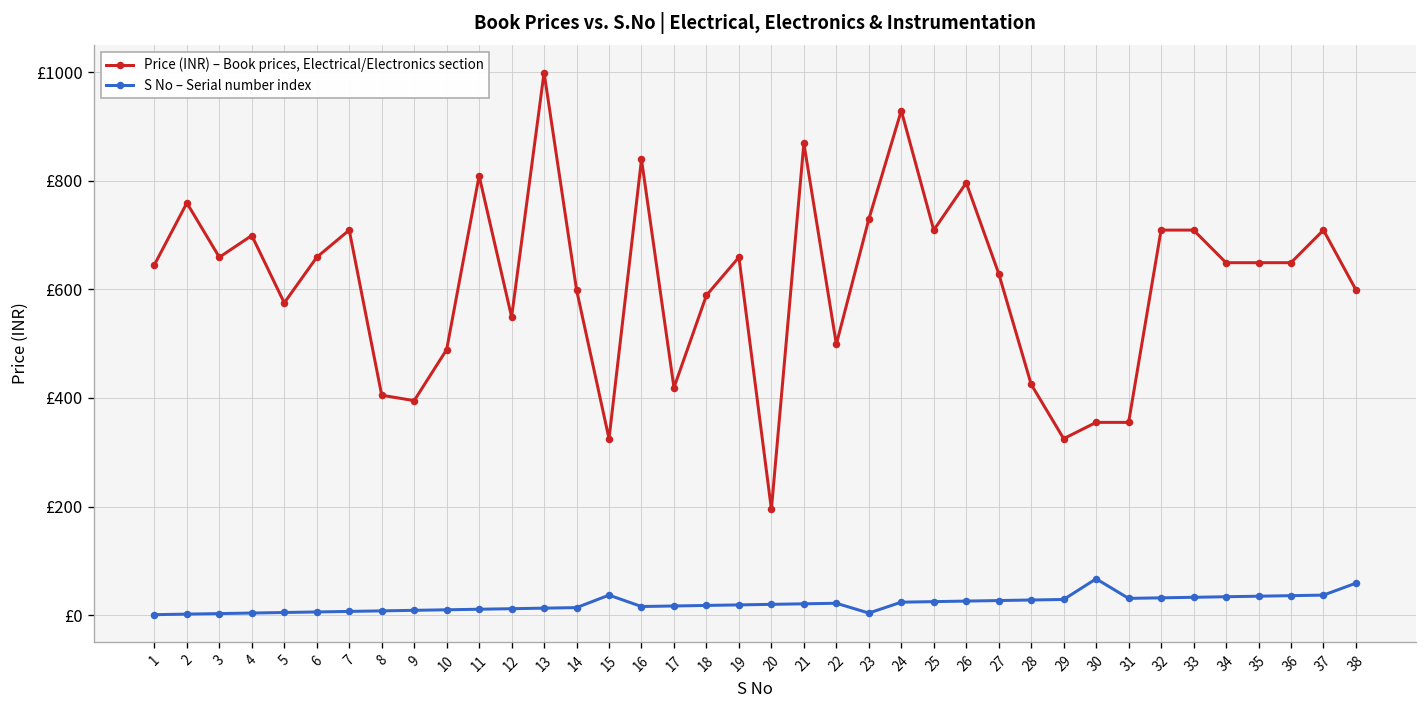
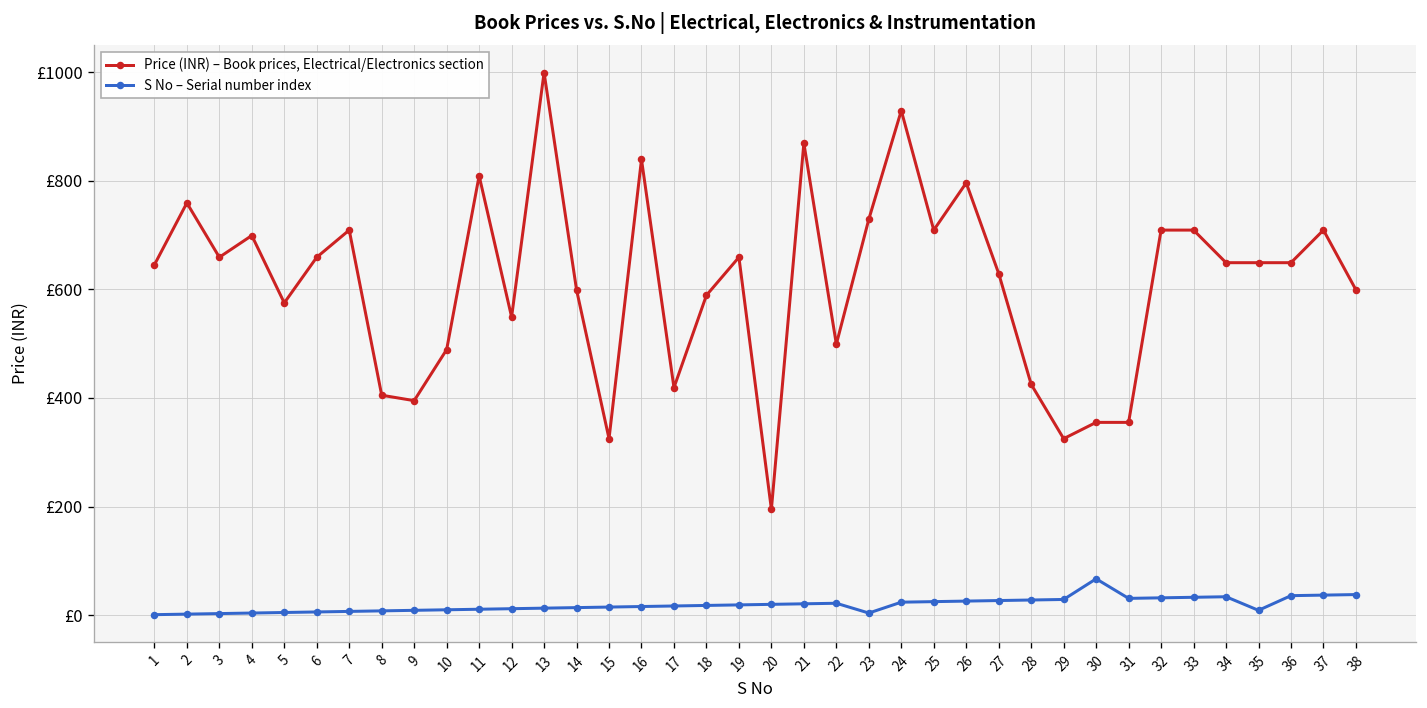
S No – Serial number index, 15: £40 -> £20
S No – Serial number index, 35: £40 -> £10
S No – Serial number index, 38: £60 -> £40
